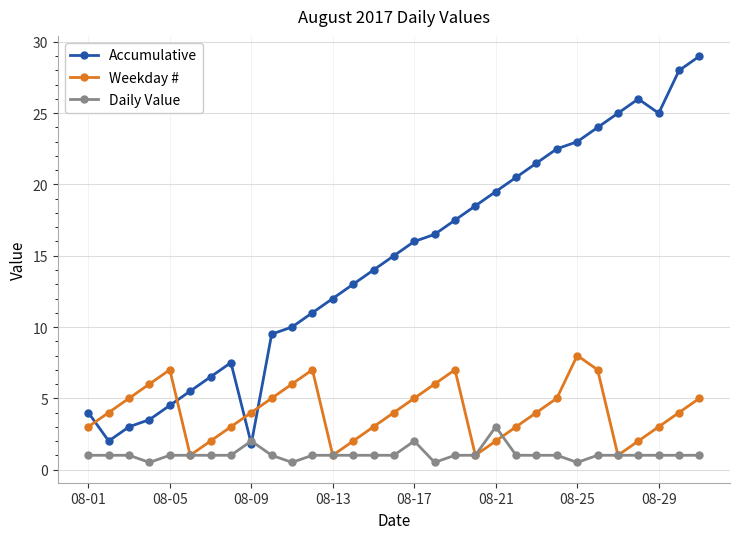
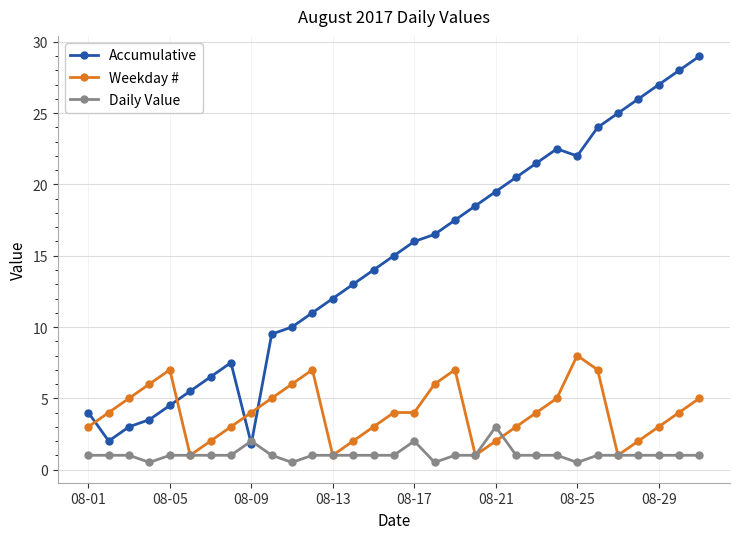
Weekday #, 08-17: 5 -> 4
Accumulative, 08-25: 23 -> 22
Accumulative, 08-29: 25 -> 27
